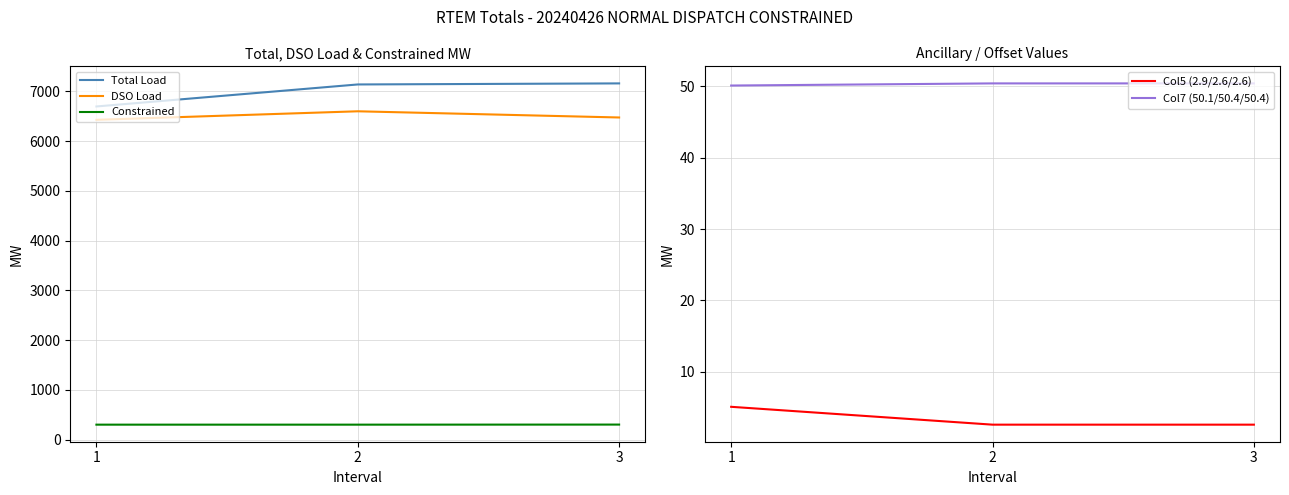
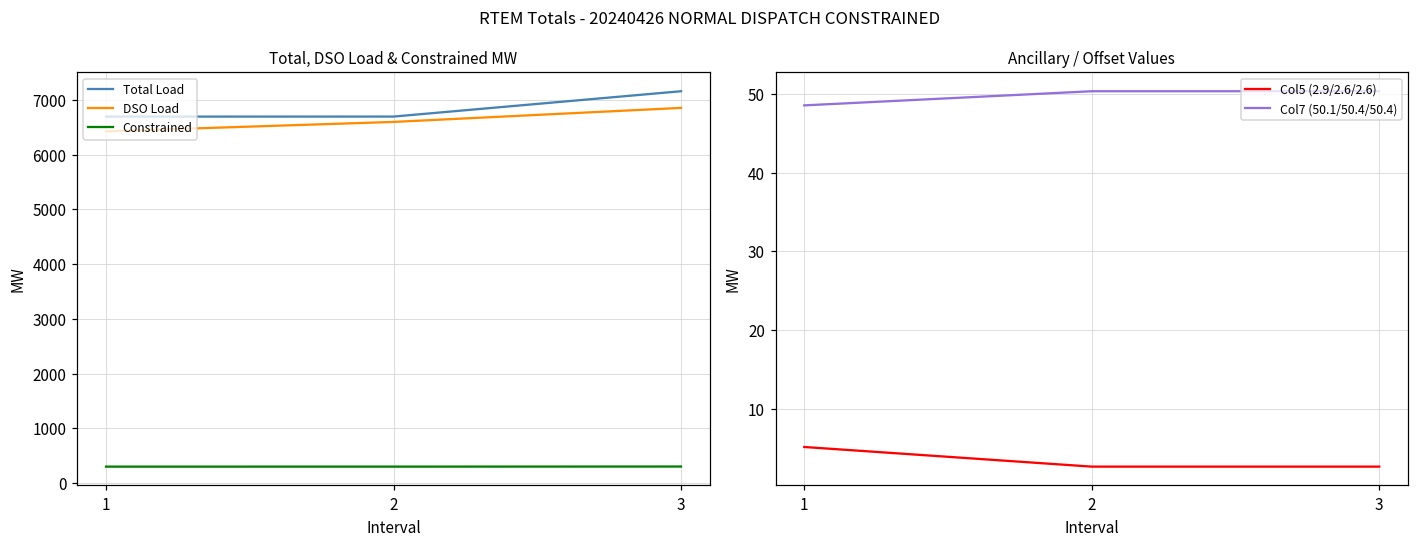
Total, DSO Load & Constrained MW, Total Load, 2: 7100 -> 6700
Total, DSO Load & Constrained MW, DSO Load, 3: 6500 -> 6900
Ancillary / Offset Values, Col7 (50.1/50.4/50.4), 1: 50 -> 49
